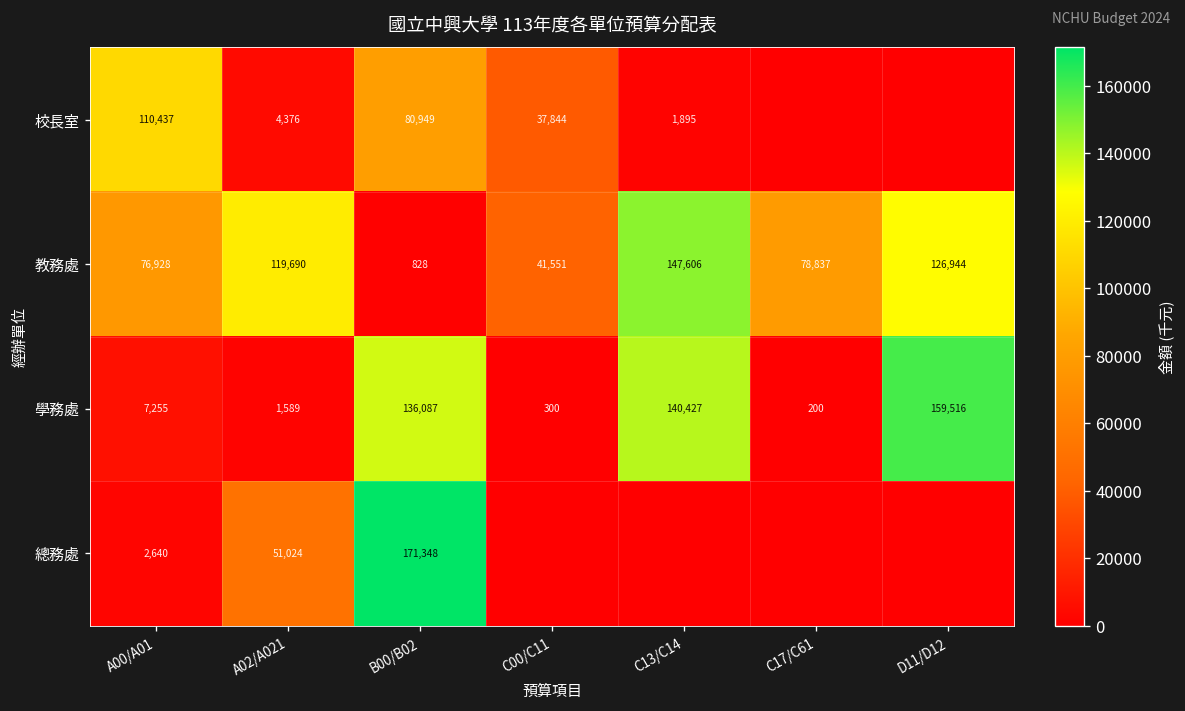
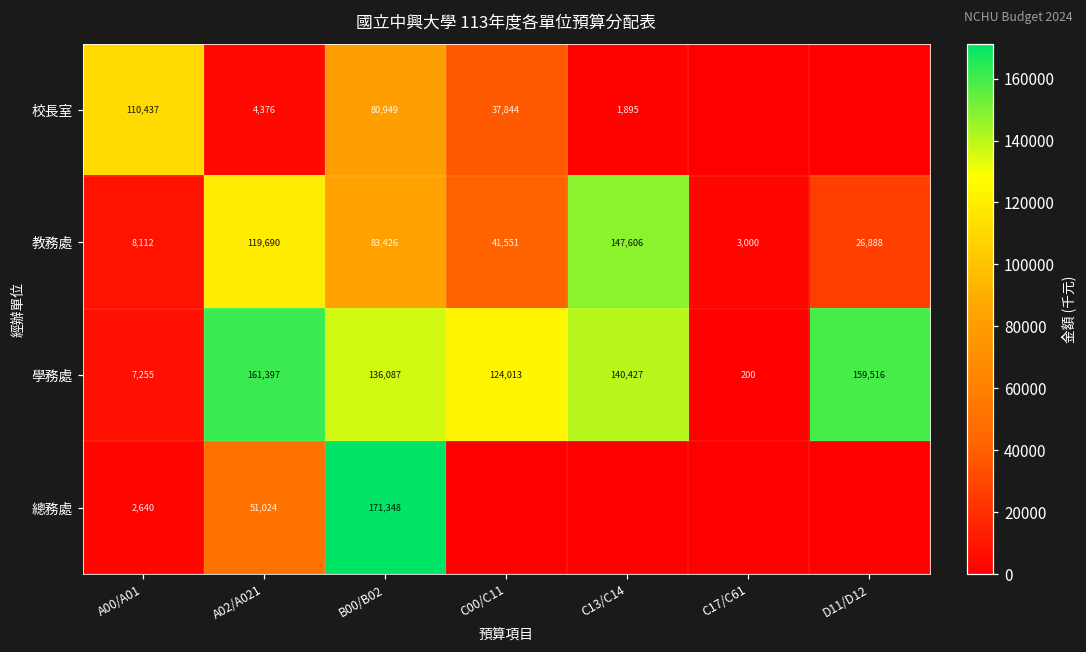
教務處, A00/A01: 76,928 -> 8,112
教務處, B00/B02: 828 -> 83,426
教務處, C17/C61: 78,837 -> 3,000
教務處, D11/D12: 126,944 -> 26,888
學務處, A02/A021: 1,589 -> 161,397
學務處, C00/C11: 300 -> 124,013
